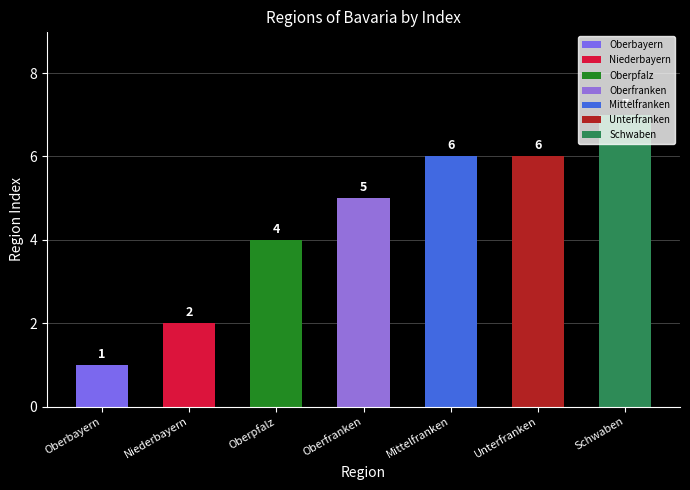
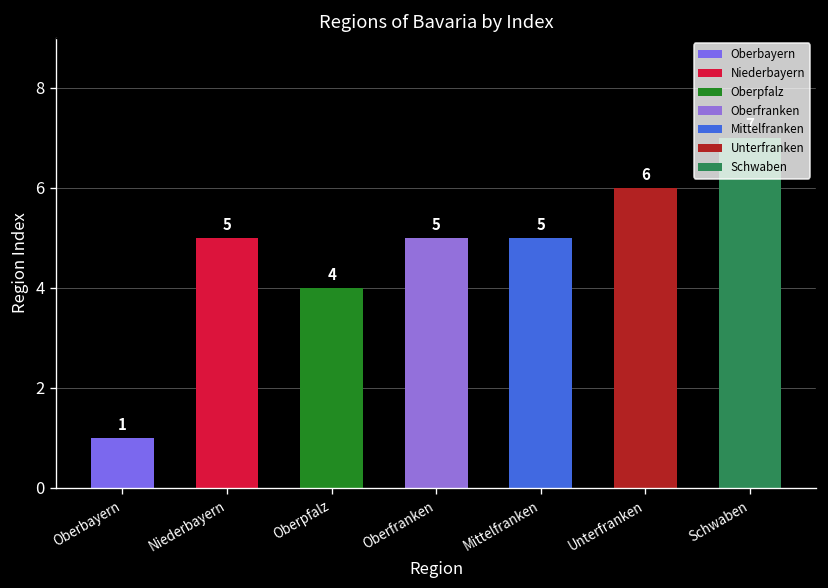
Niederbayern: 2 -> 5
Mittelfranken: 6 -> 5
